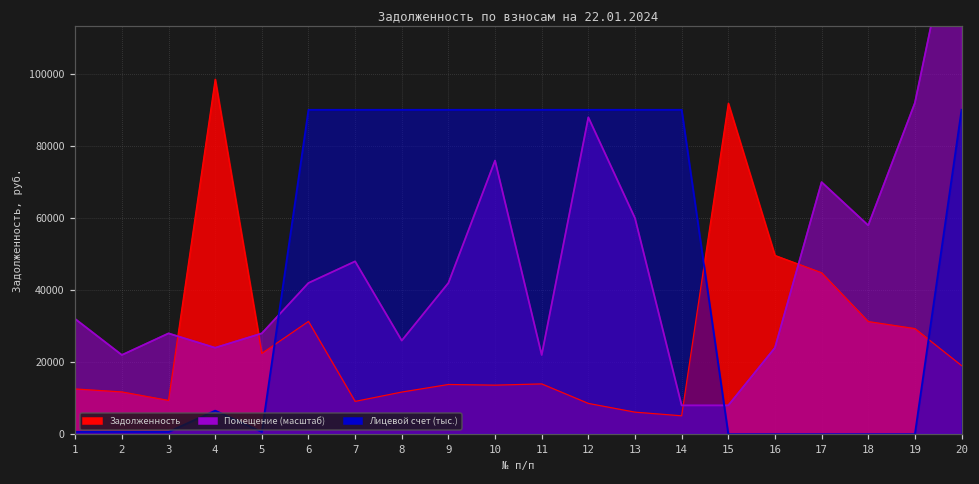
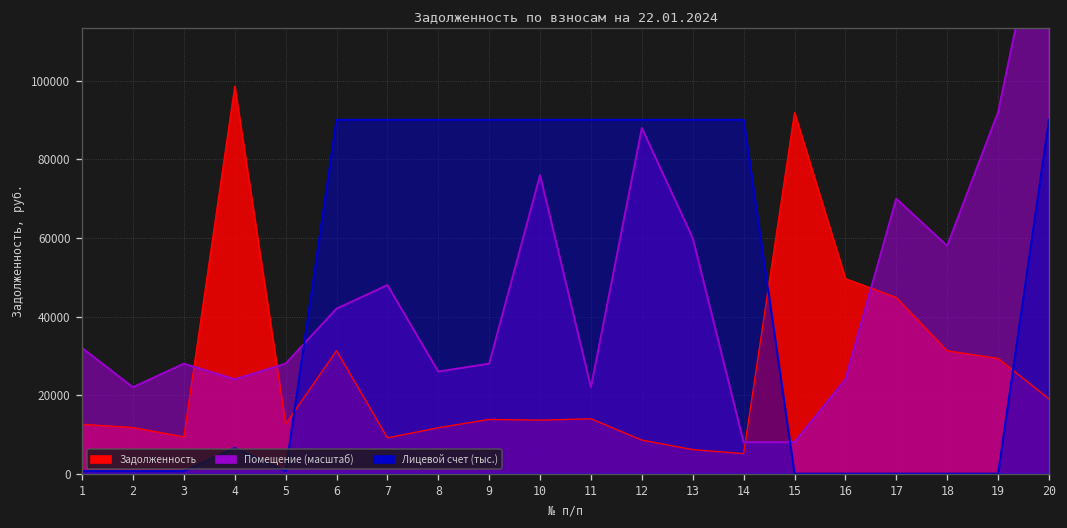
Задолженность, 5: 22000 -> 13000
Помещение (масштаб), 9: 42000 -> 28000
